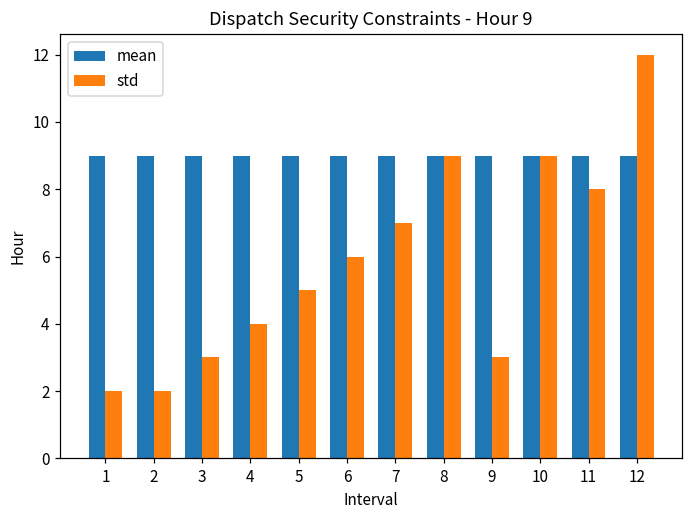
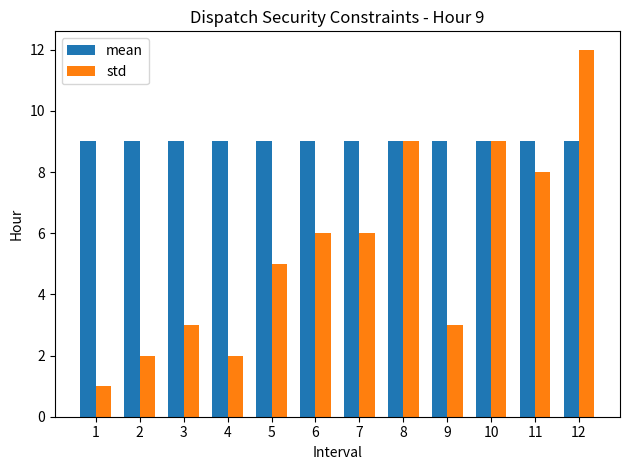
std, 1: 2 -> 1
std, 4: 4 -> 2
std, 7: 7 -> 6
